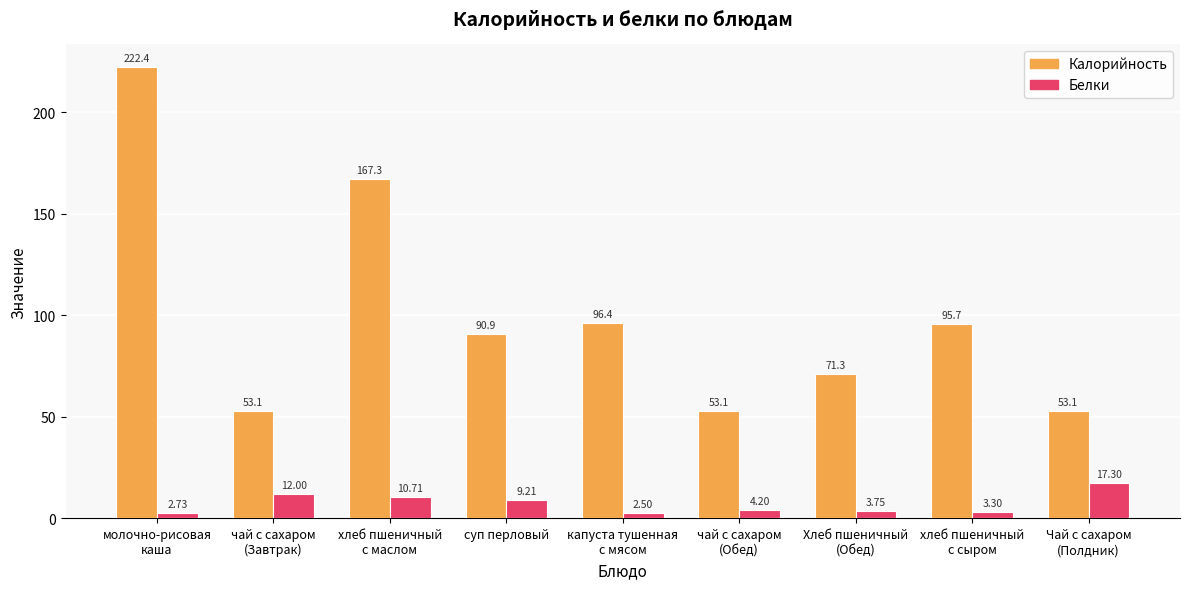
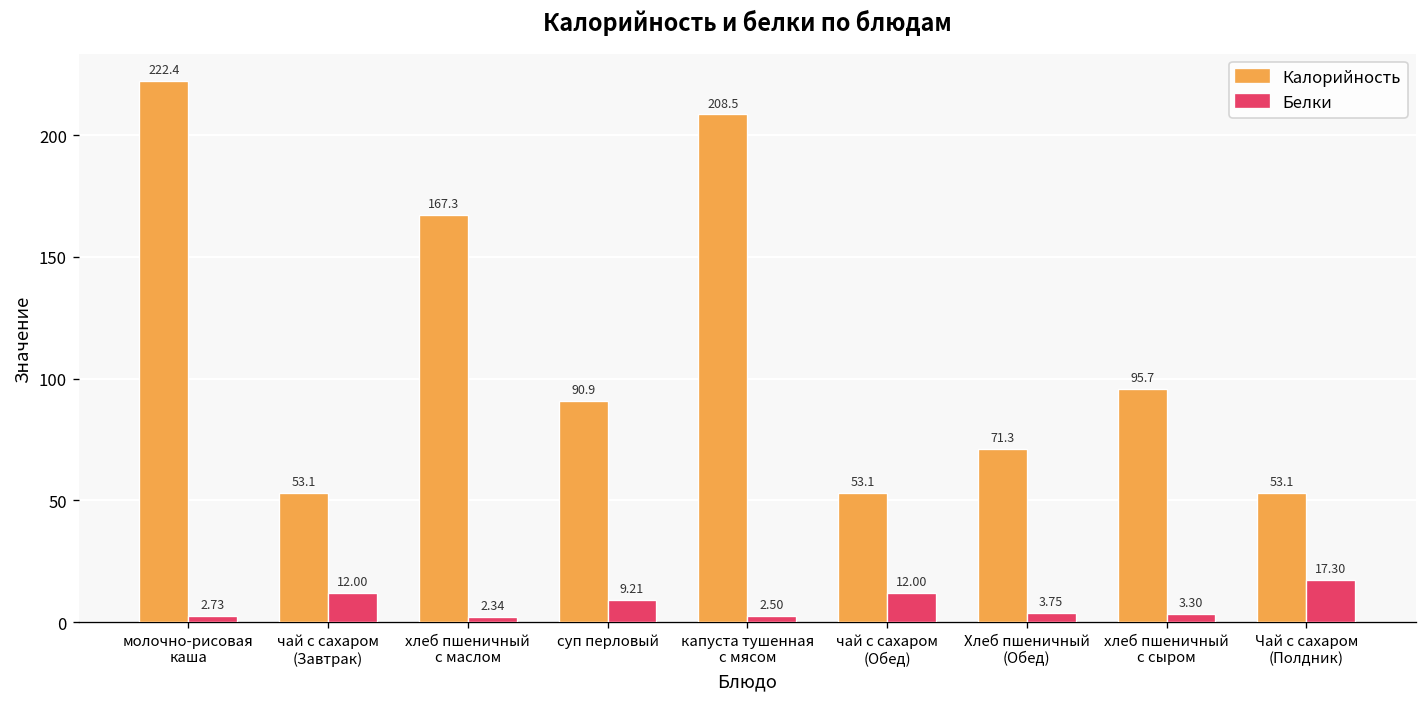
Белки, хлеб пшеничный с маслом: 10.71 -> 2.34
Калорийность, капуста тушенная с мясом: 96.4 -> 208.5
Белки, чай с сахаром (Обед): 4.20 -> 12.00
